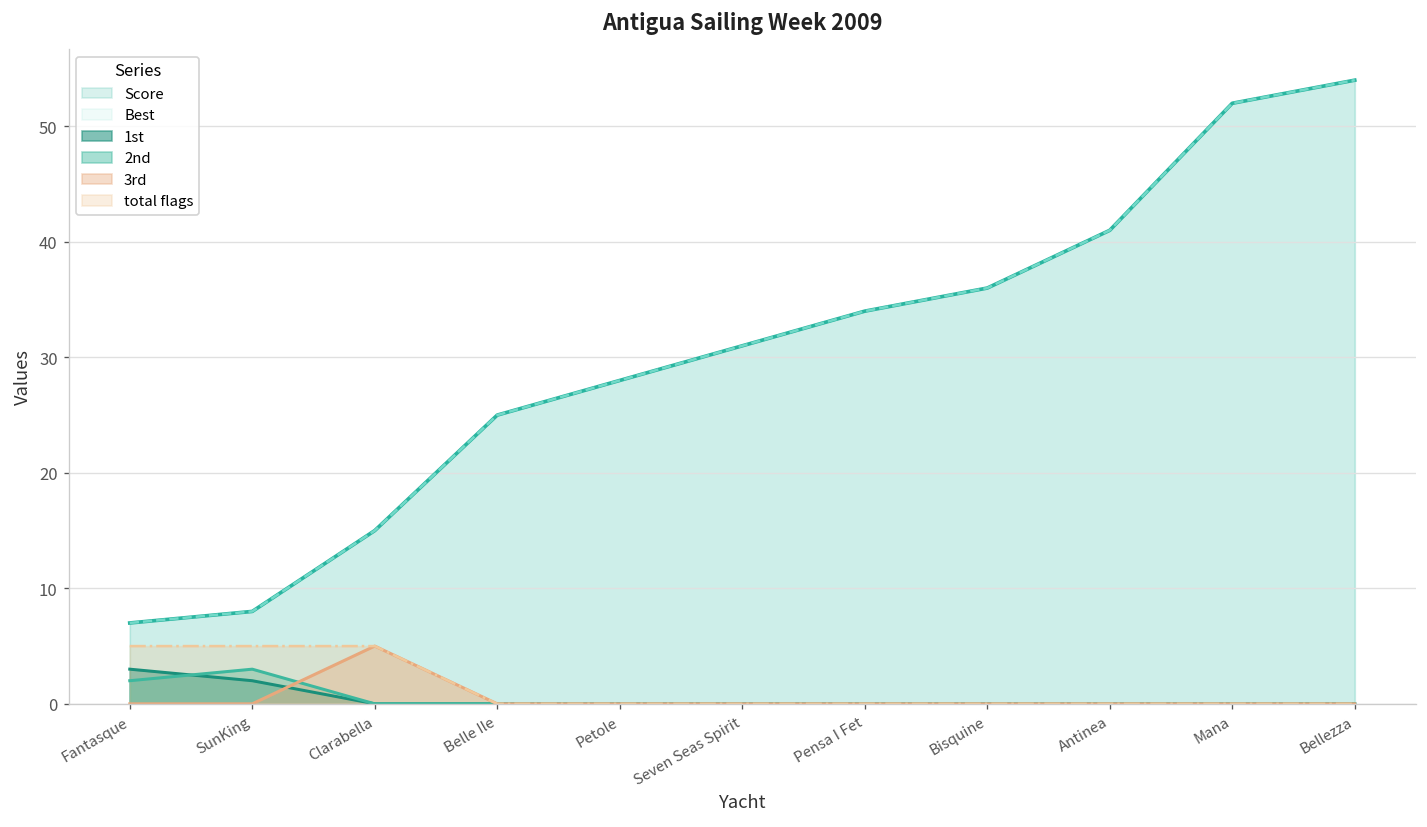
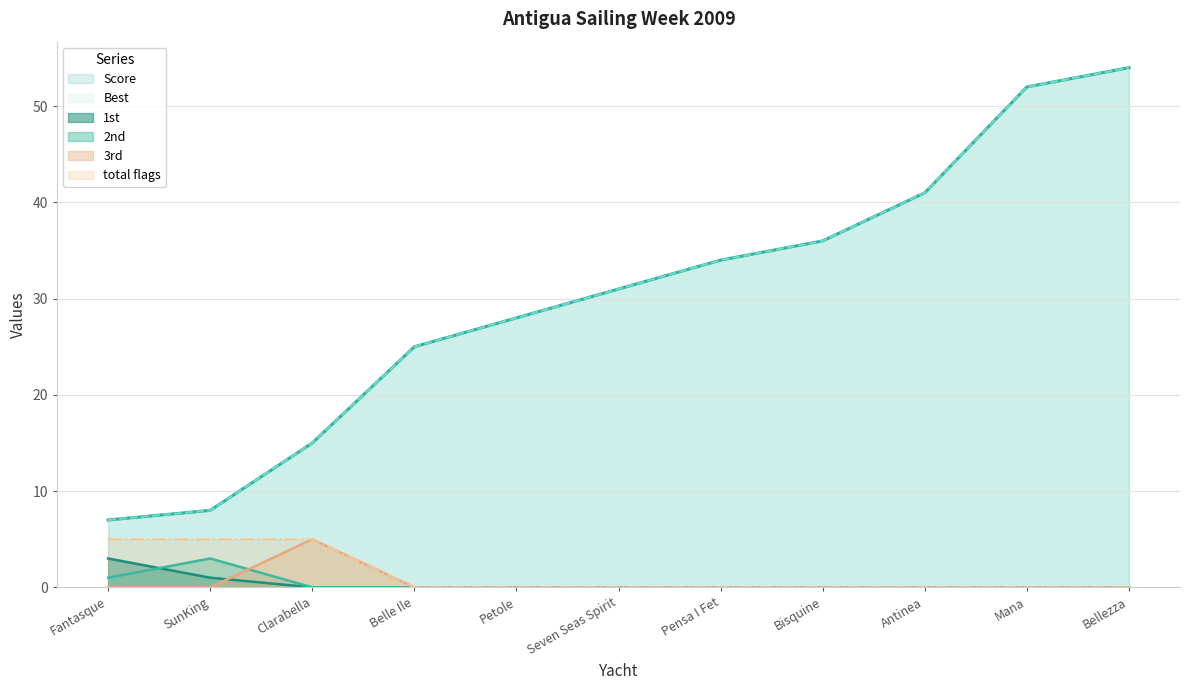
2nd, Fantasque: 2 -> 1
1st, SunKing: 2 -> 1
